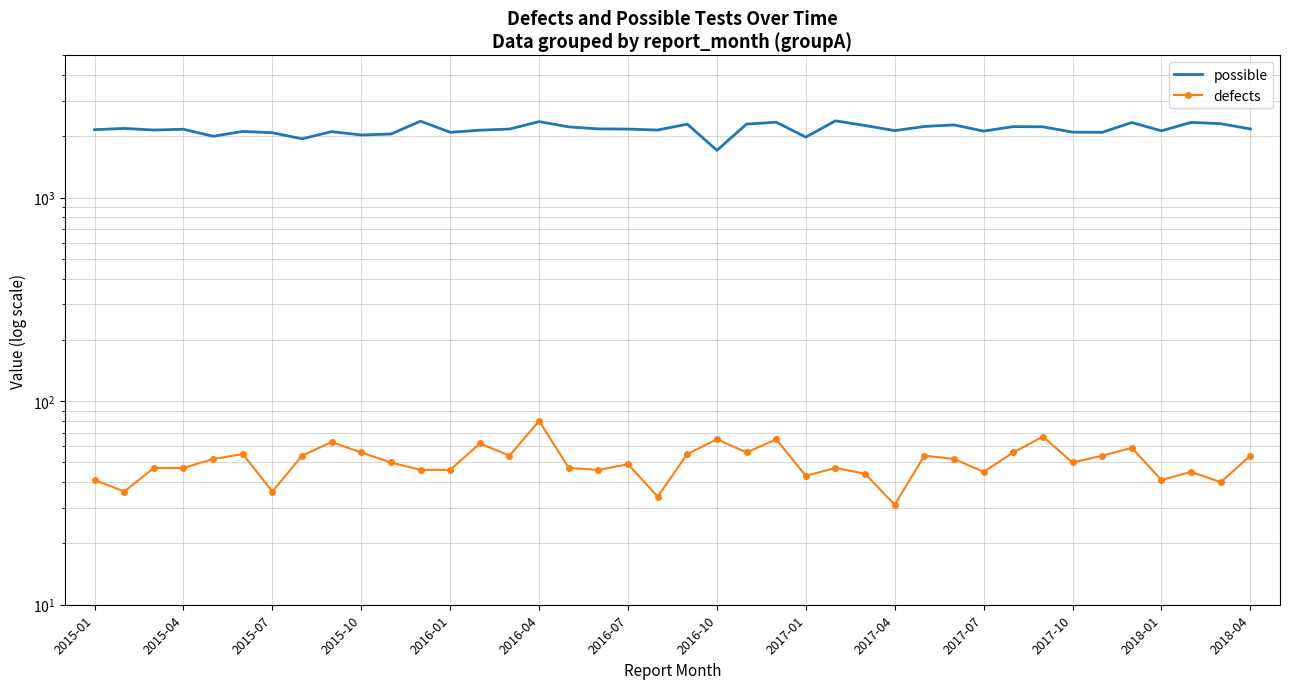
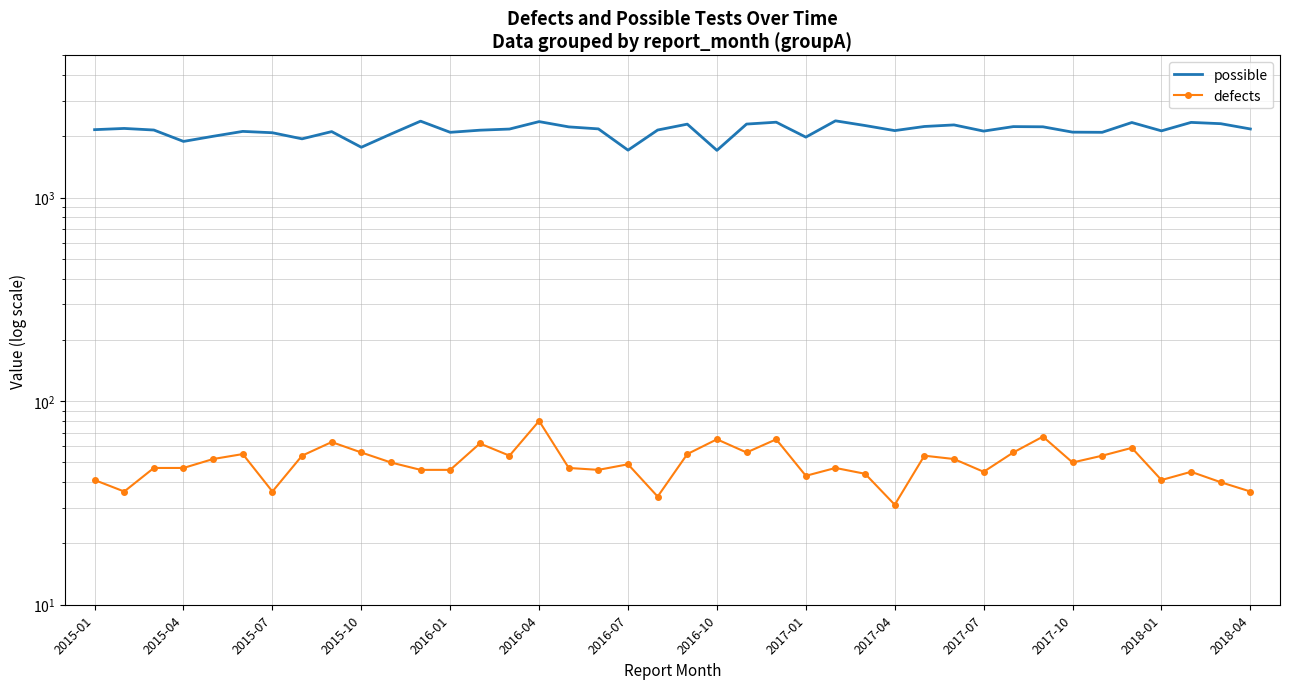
possible, 2015-04: 2200 -> 1900
possible, 2015-10: 2000 -> 1800
possible, 2016-07: 2200 -> 1700
defects, 2018-04: 54 -> 36
